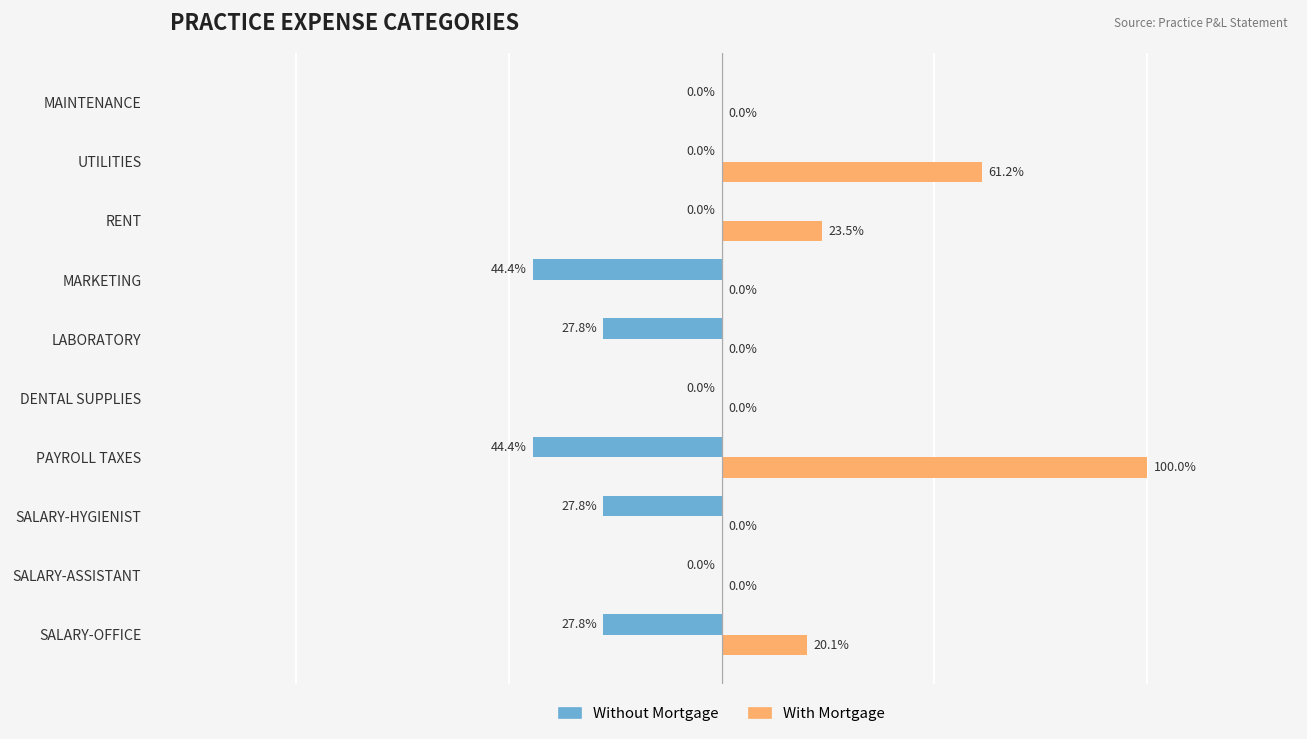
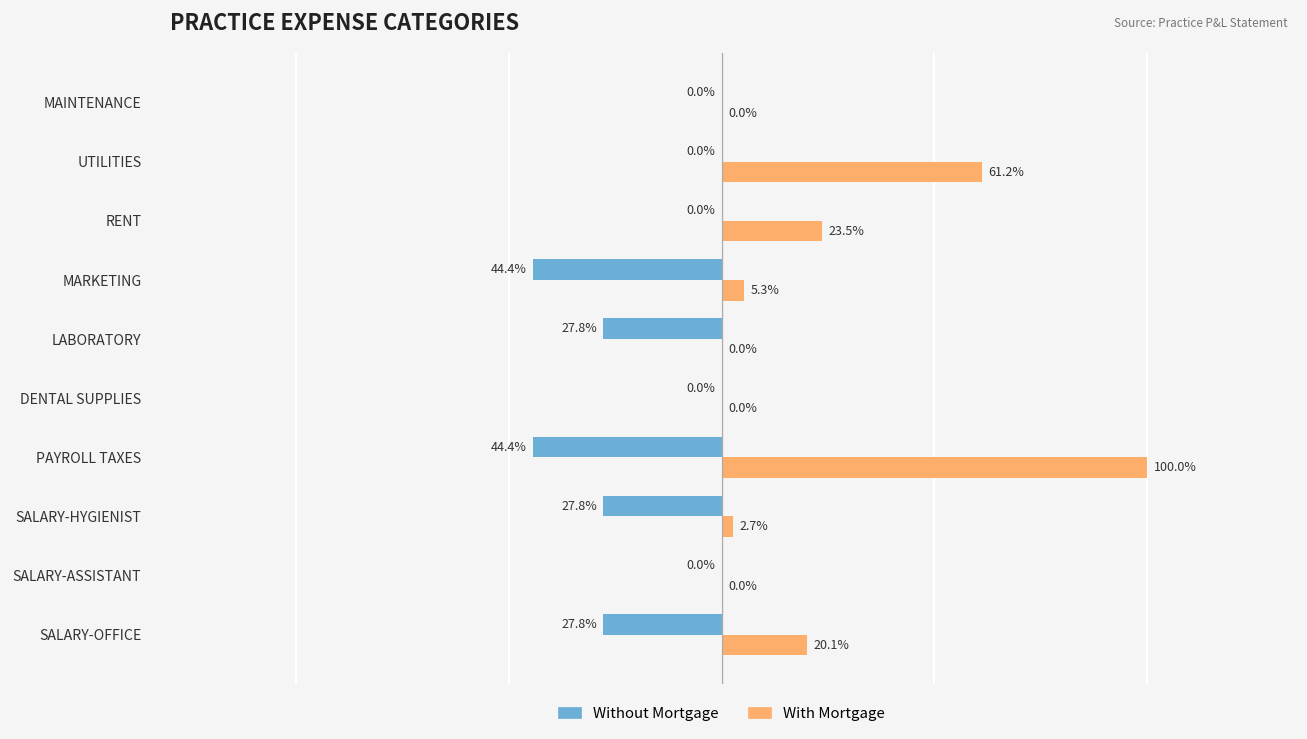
With Mortgage, MARKETING: 0.0% -> 5.3%
With Mortgage, SALARY-HYGIENIST: 0.0% -> 2.7%
